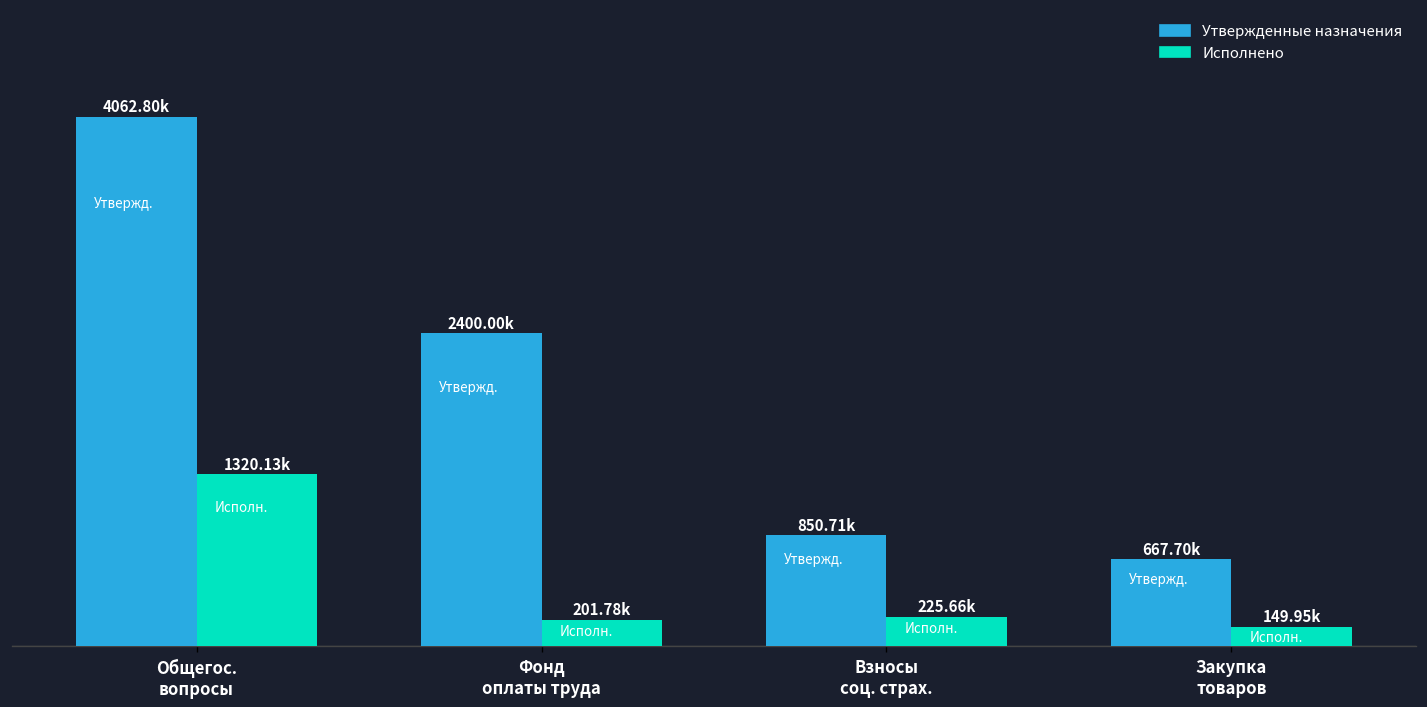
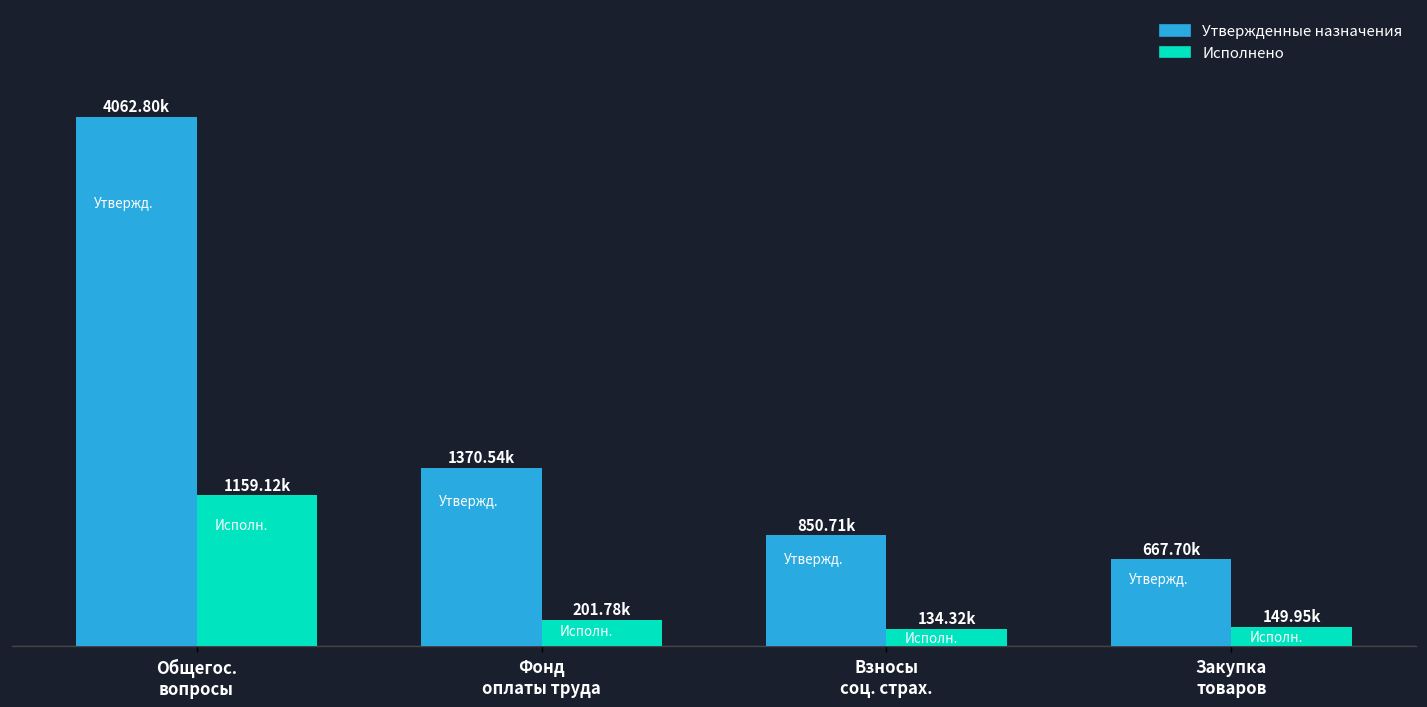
Исполнено, Общегос. вопросы: 1320.13k -> 1159.12k
Утвержденные назначения, Фонд оплаты труда: 2400.00k -> 1370.54k
Исполнено, Взносы соц. страх.: 225.66k -> 134.32k
